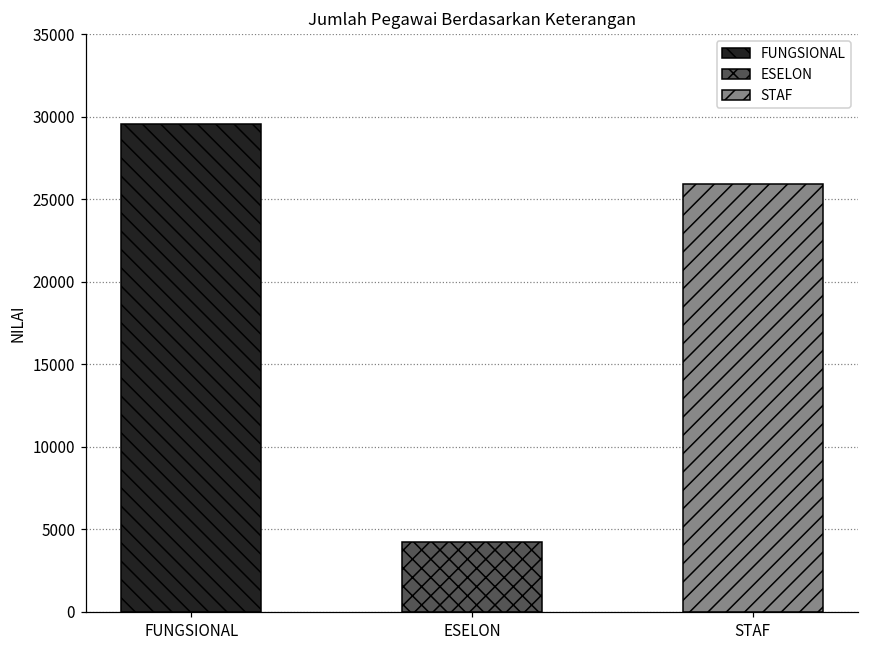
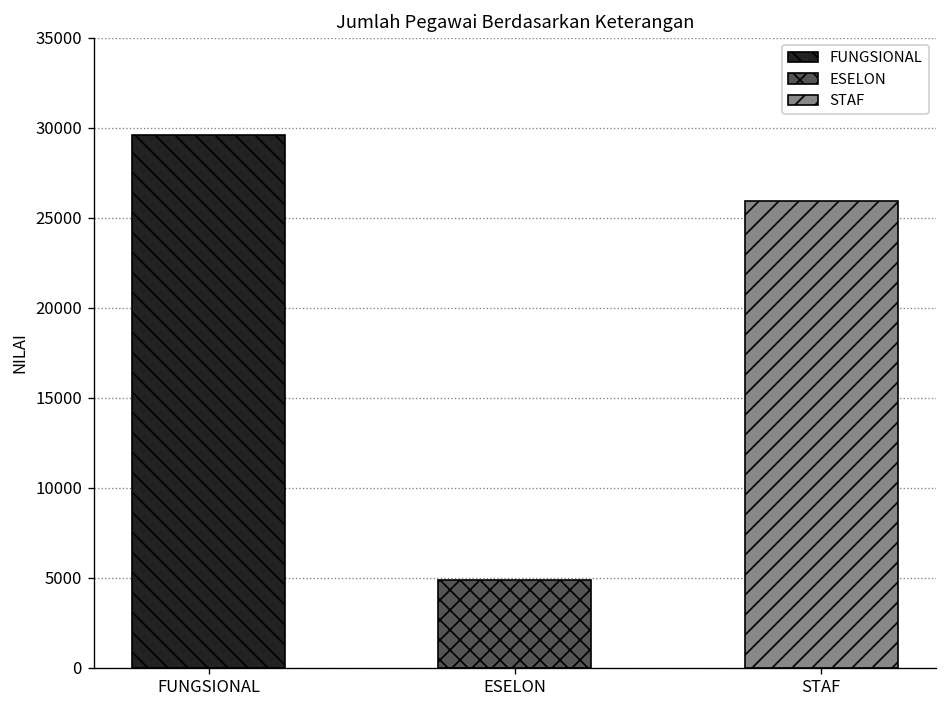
ESELON: 4300 -> 4900
